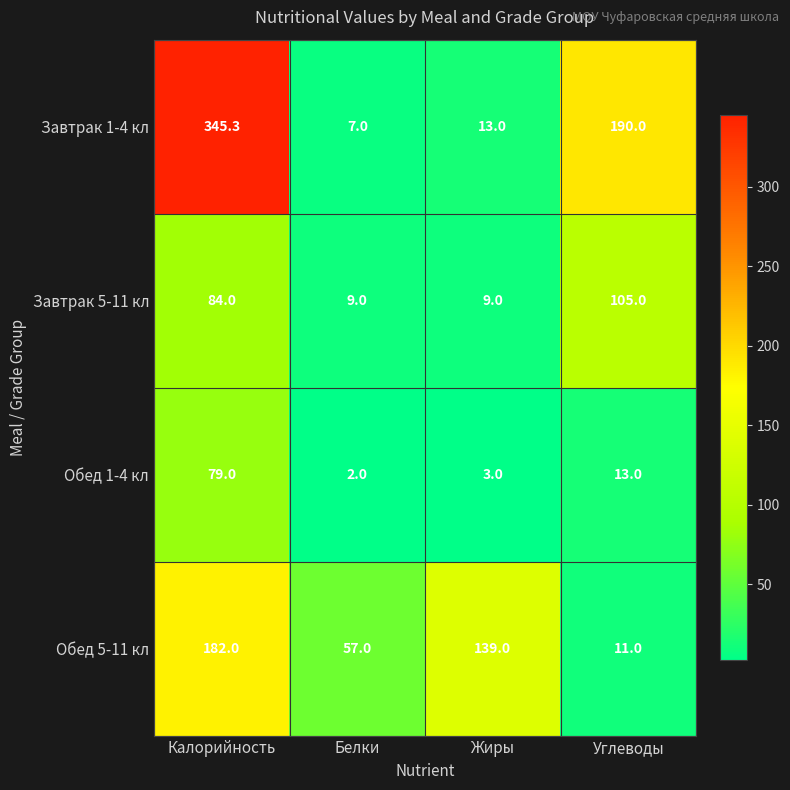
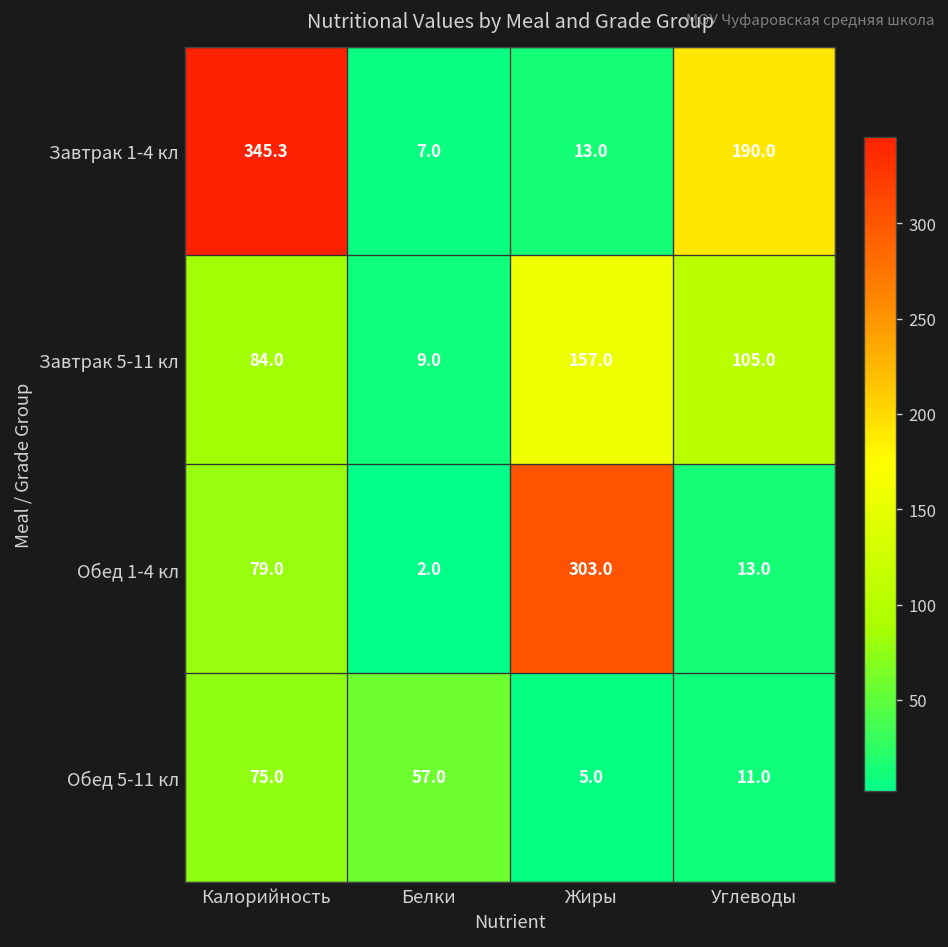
Завтрак 5-11 кл, Жиры: 9.0 -> 157.0
Обед 1-4 кл, Жиры: 3.0 -> 303.0
Обед 5-11 кл, Калорийность: 182.0 -> 75.0
Обед 5-11 кл, Жиры: 139.0 -> 5.0
